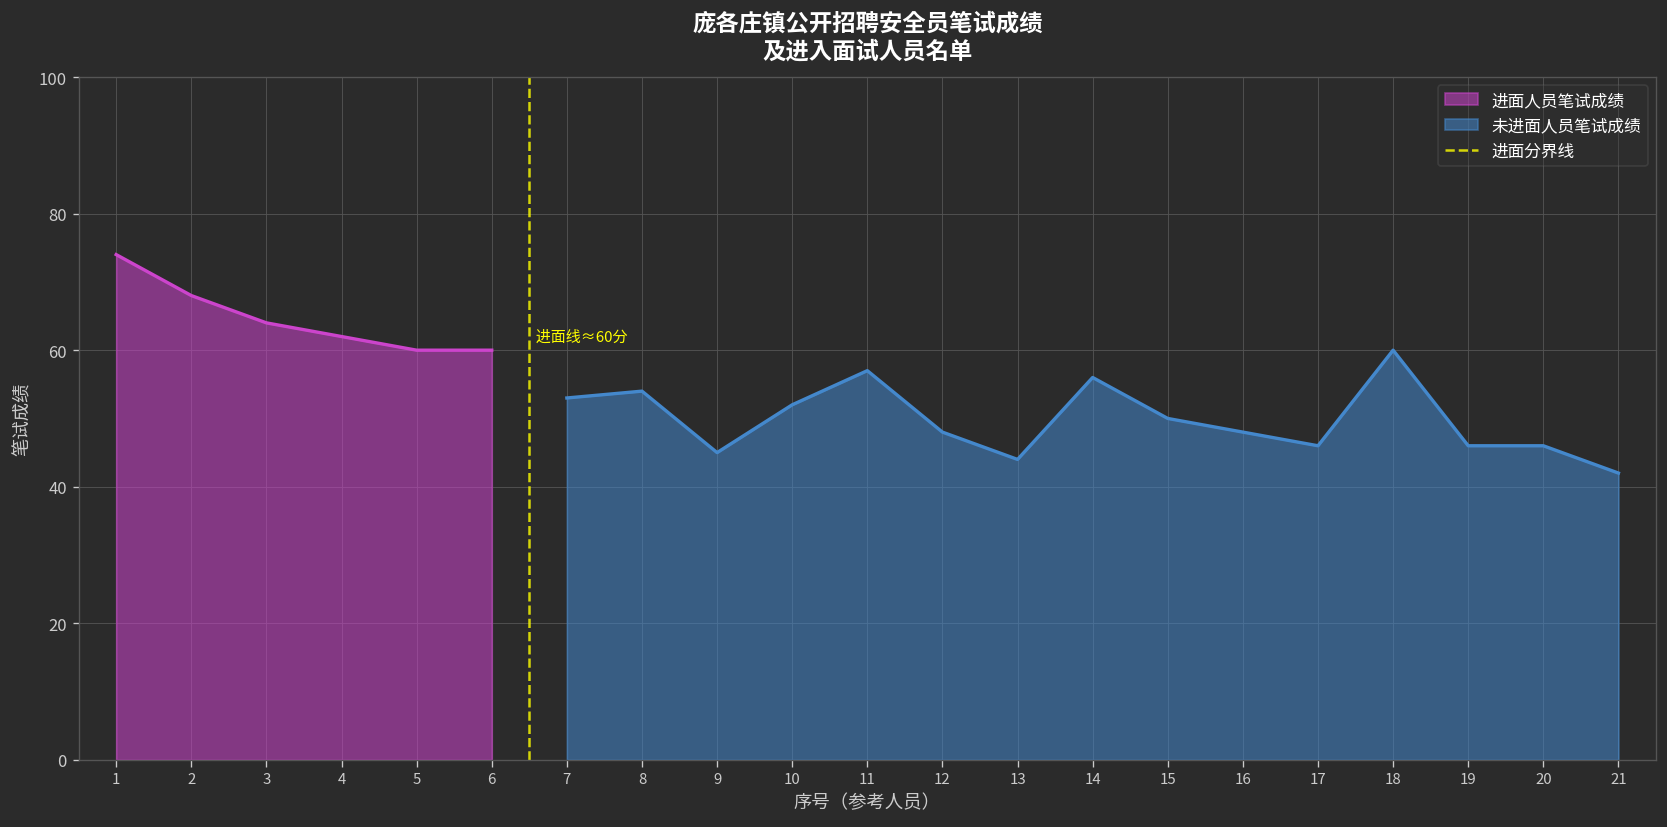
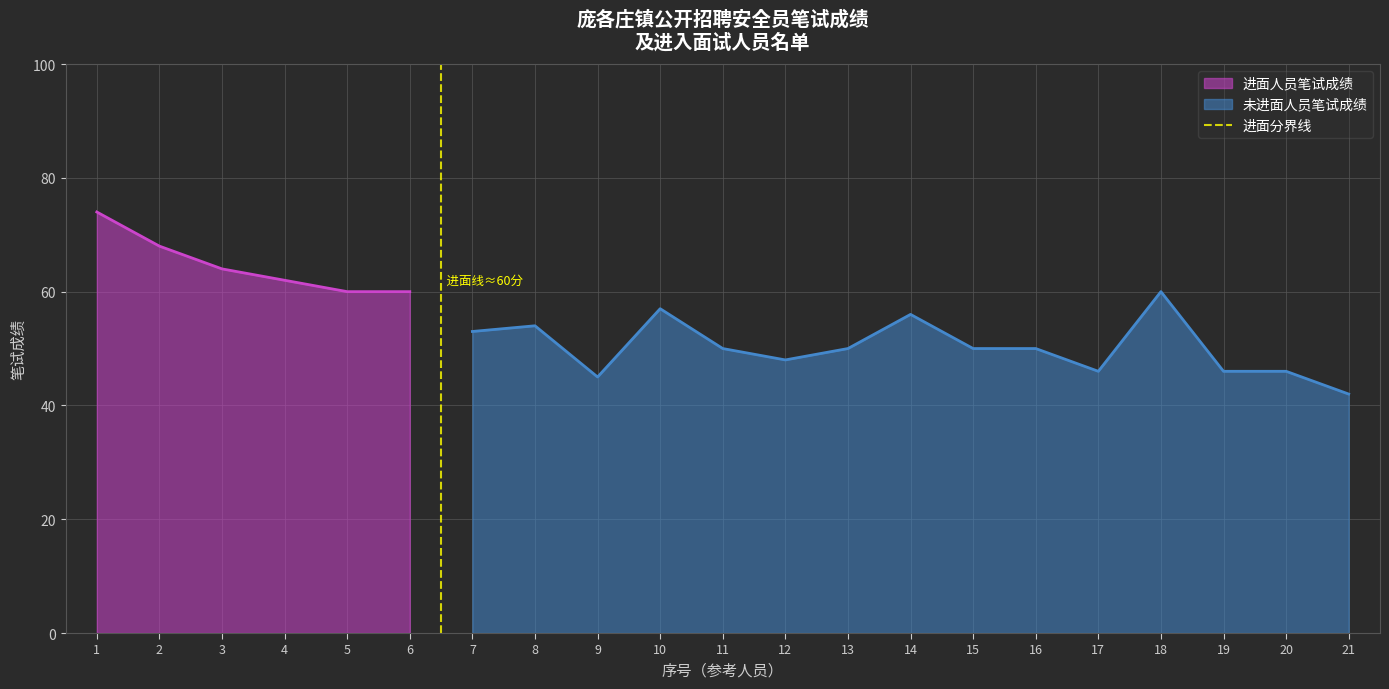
未进面人员笔试成绩, 10: 52 -> 57
未进面人员笔试成绩, 11: 57 -> 50
未进面人员笔试成绩, 13: 44 -> 50
未进面人员笔试成绩, 16: 48 -> 50
